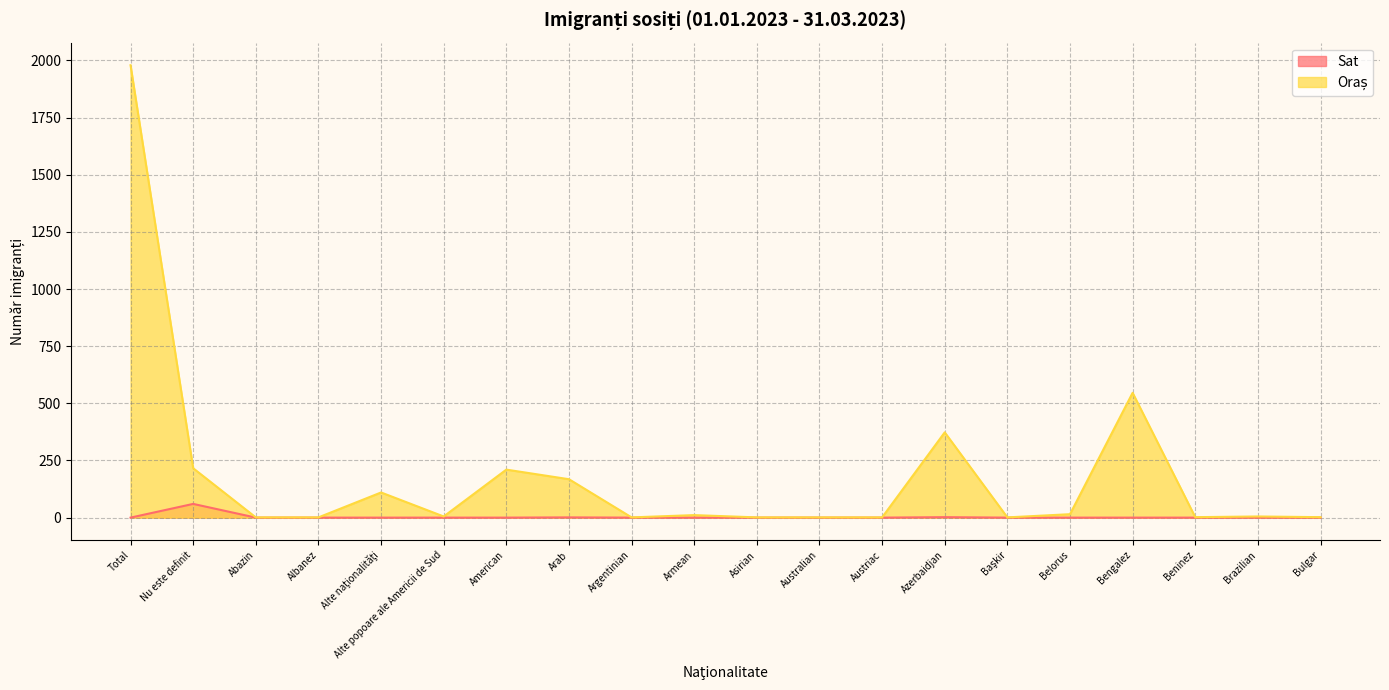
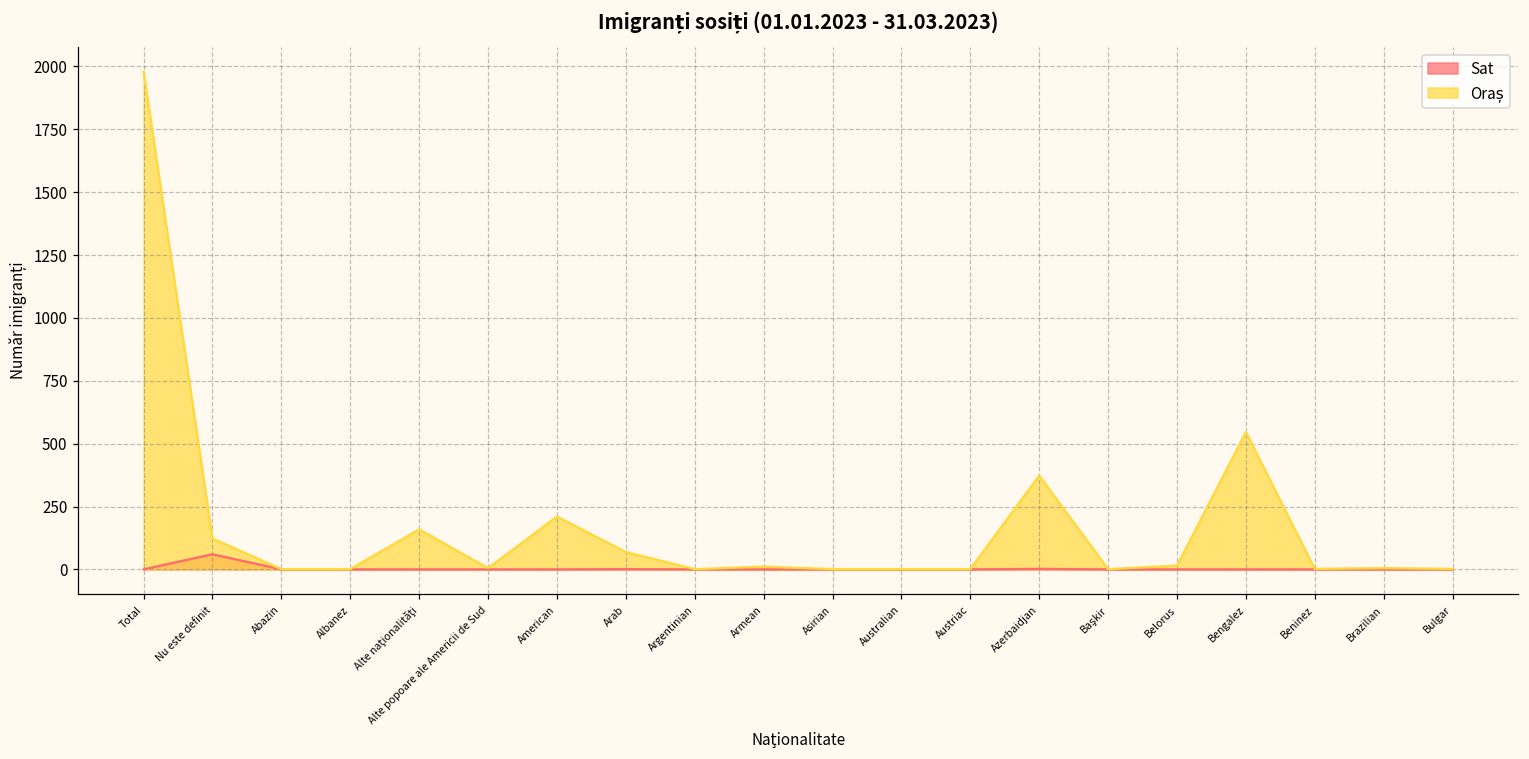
Oraș, Nu este definit: 220 -> 120
Oraș, Alte naţionalităţi: 110 -> 160
Oraș, Arab: 170 -> 70
